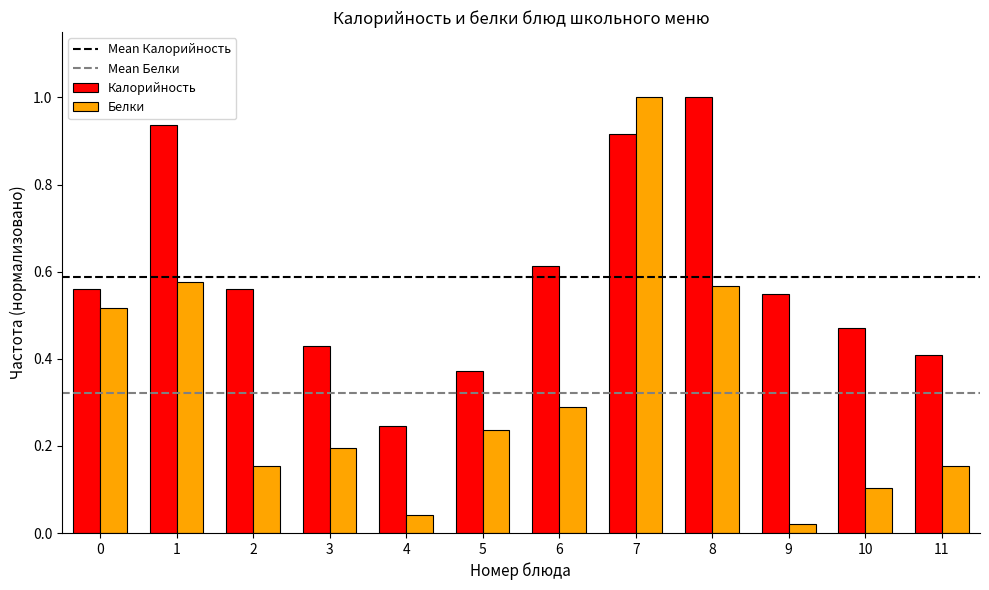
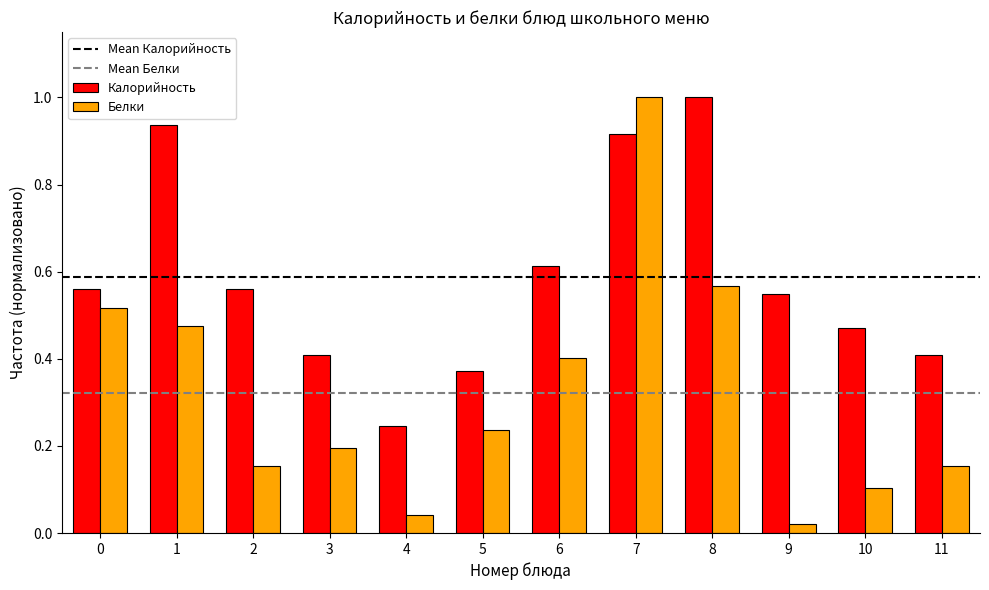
Белки, 1: 0.58 -> 0.47
Калорийность, 3: 0.43 -> 0.41
Белки, 6: 0.29 -> 0.40
